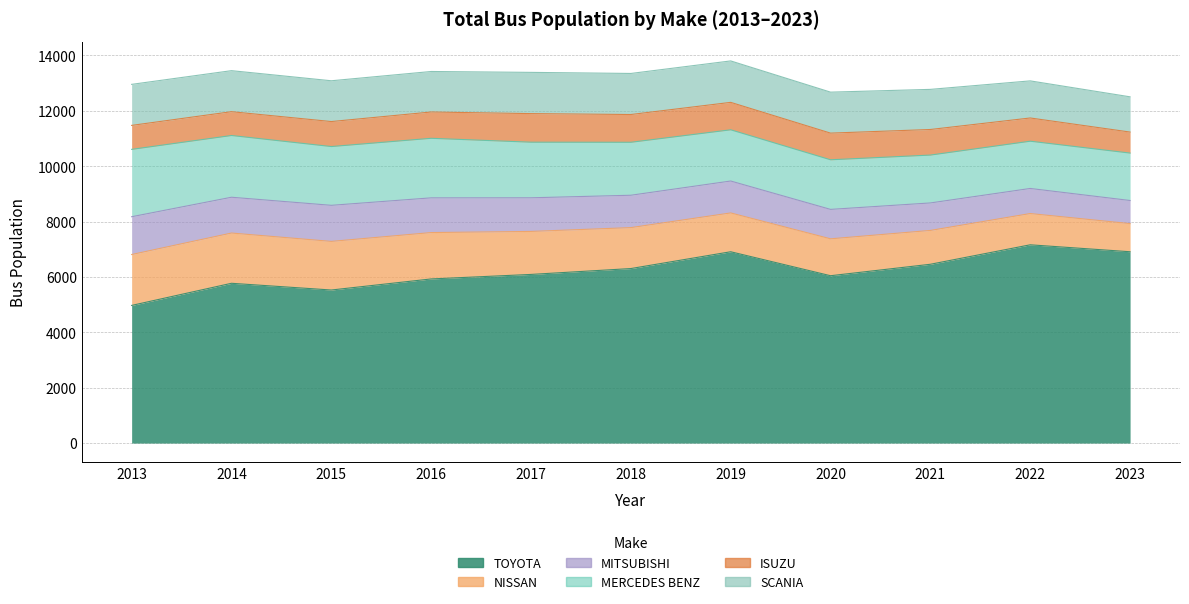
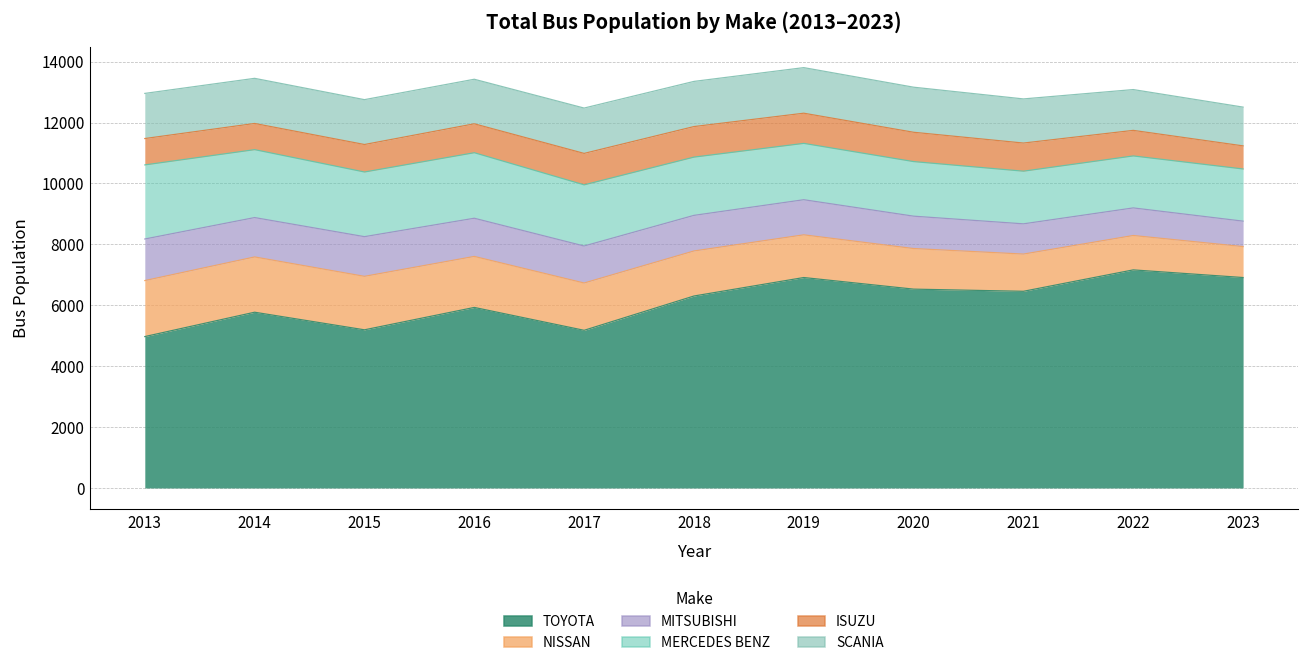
TOYOTA, 2015: 5500 -> 5200
TOYOTA, 2017: 6100 -> 5200
TOYOTA, 2020: 6000 -> 6500
